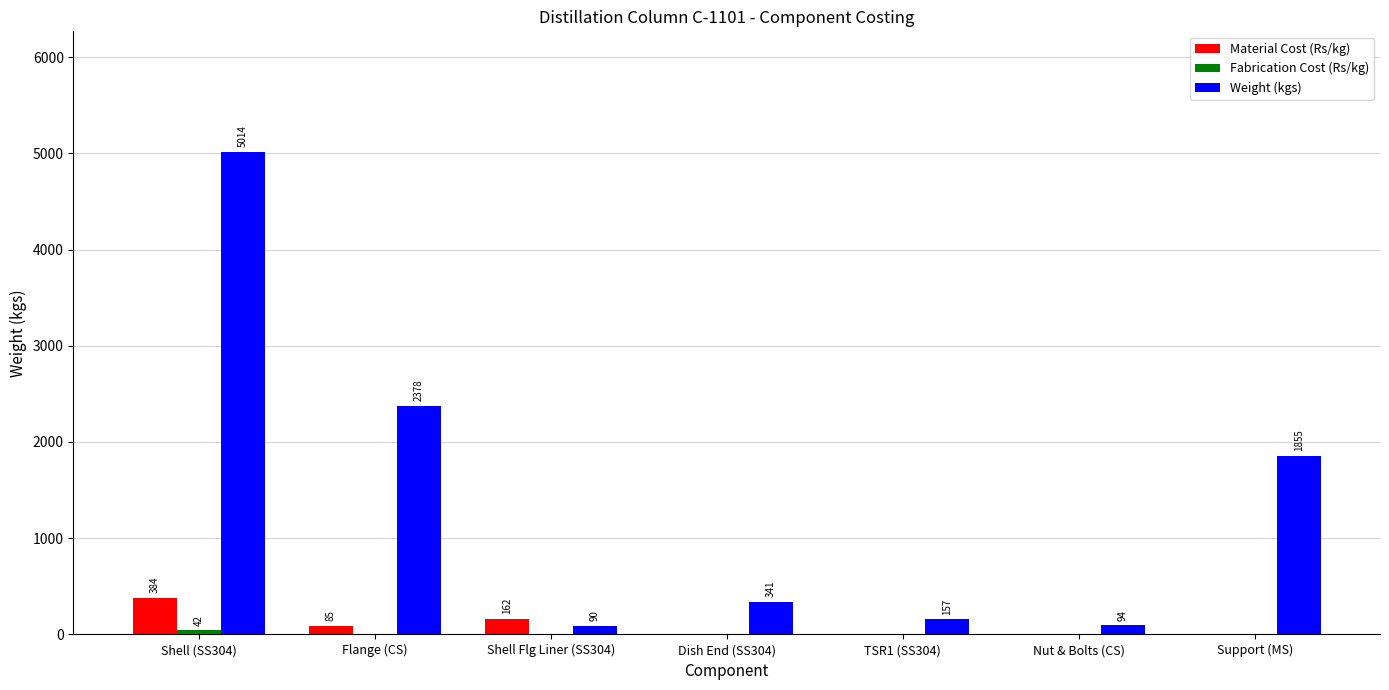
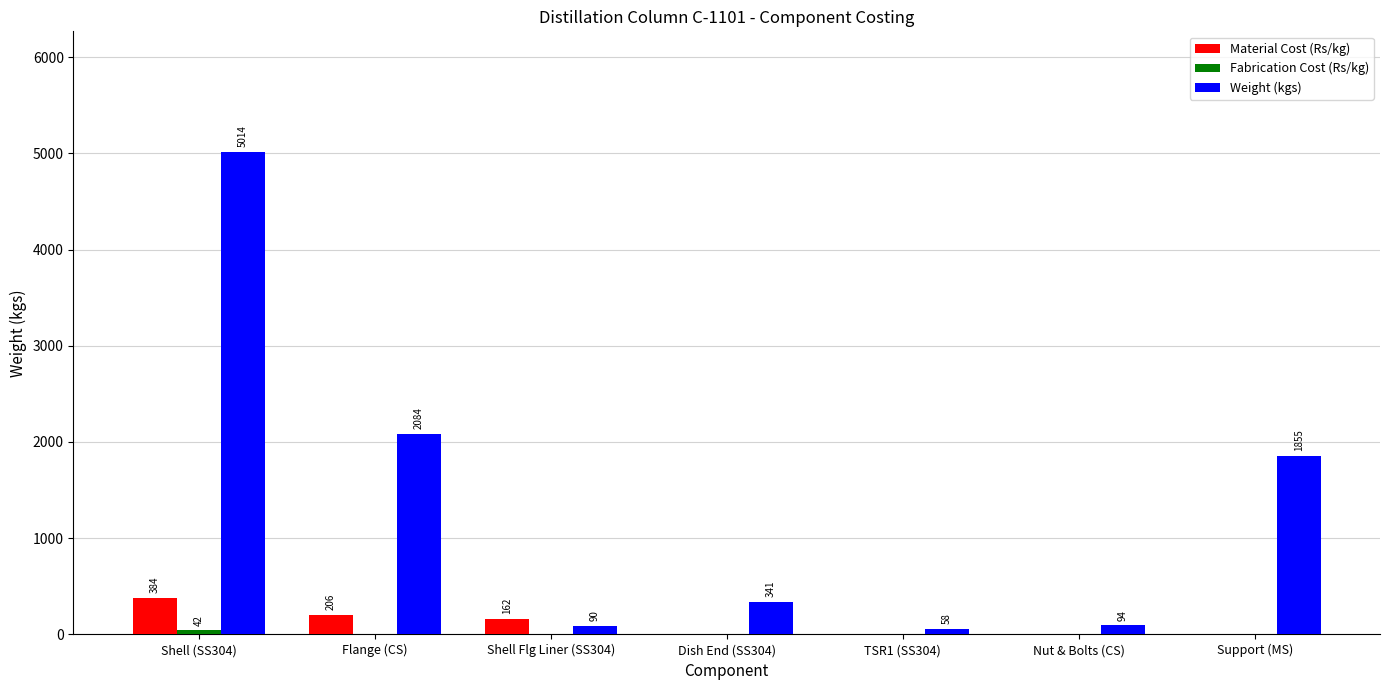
Material Cost (Rs/kg), Flange (CS): 85 -> 206
Weight (kgs), Flange (CS): 2378 -> 2084
Weight (kgs), TSR1 (SS304): 157 -> 58
